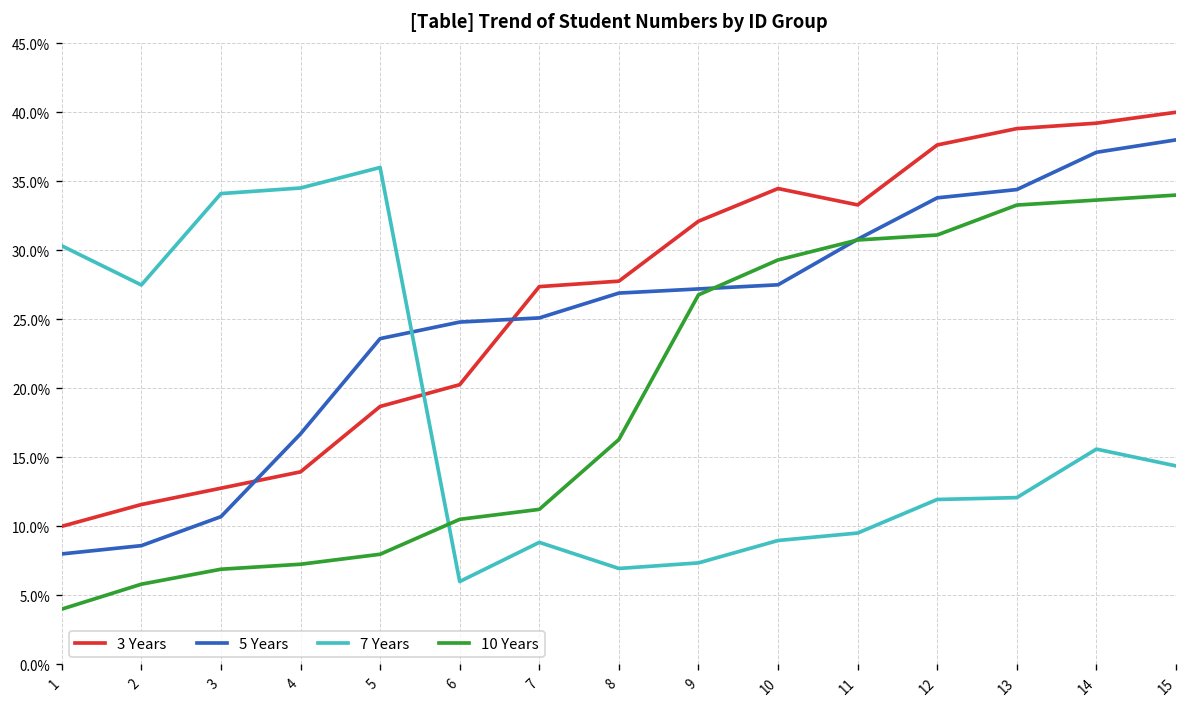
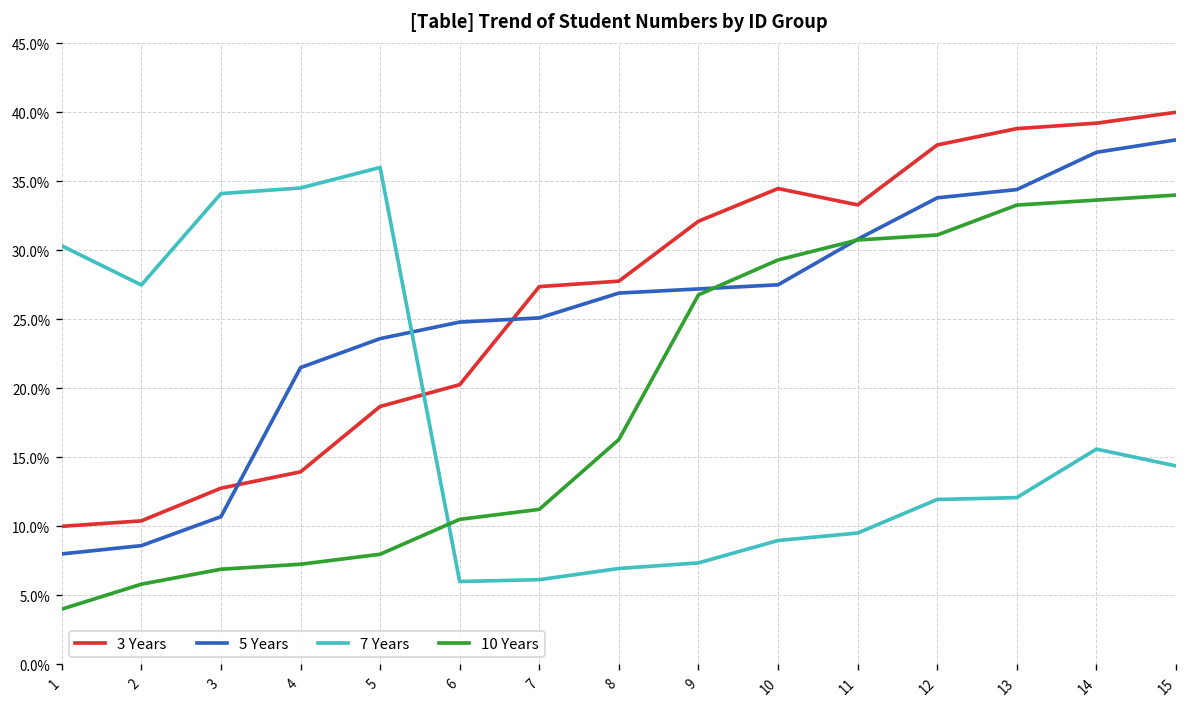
3 Years, 2: 11.6% -> 10.4%
5 Years, 4: 16.7% -> 21.5%
7 Years, 7: 8.8% -> 6.1%
